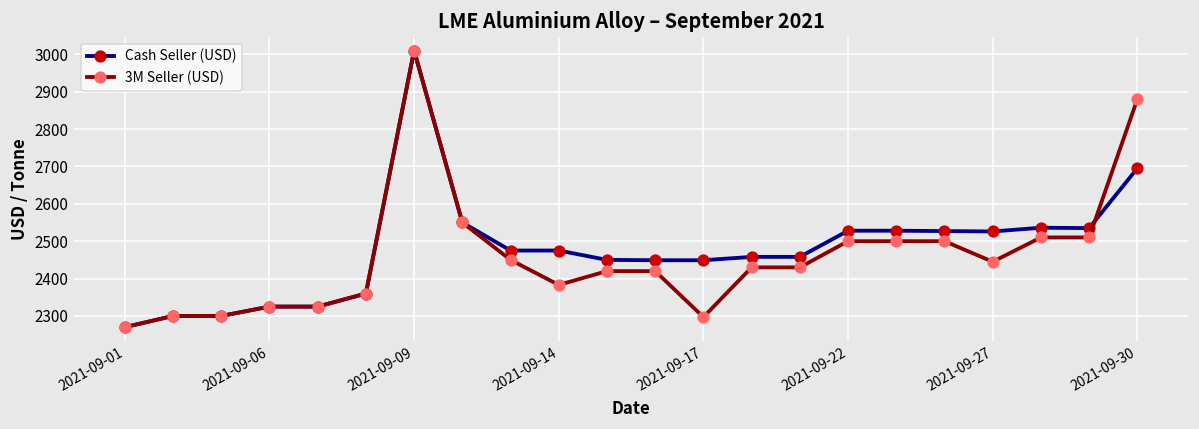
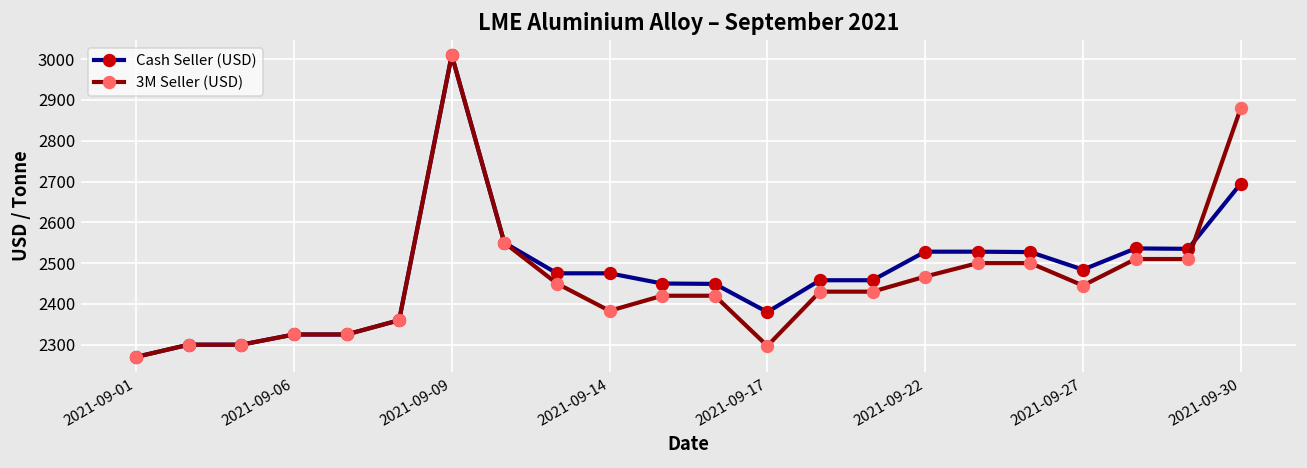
Cash Seller (USD), 2021-09-17: 2450 -> 2380
3M Seller (USD), 2021-09-22: 2500 -> 2470
Cash Seller (USD), 2021-09-27: 2530 -> 2480
